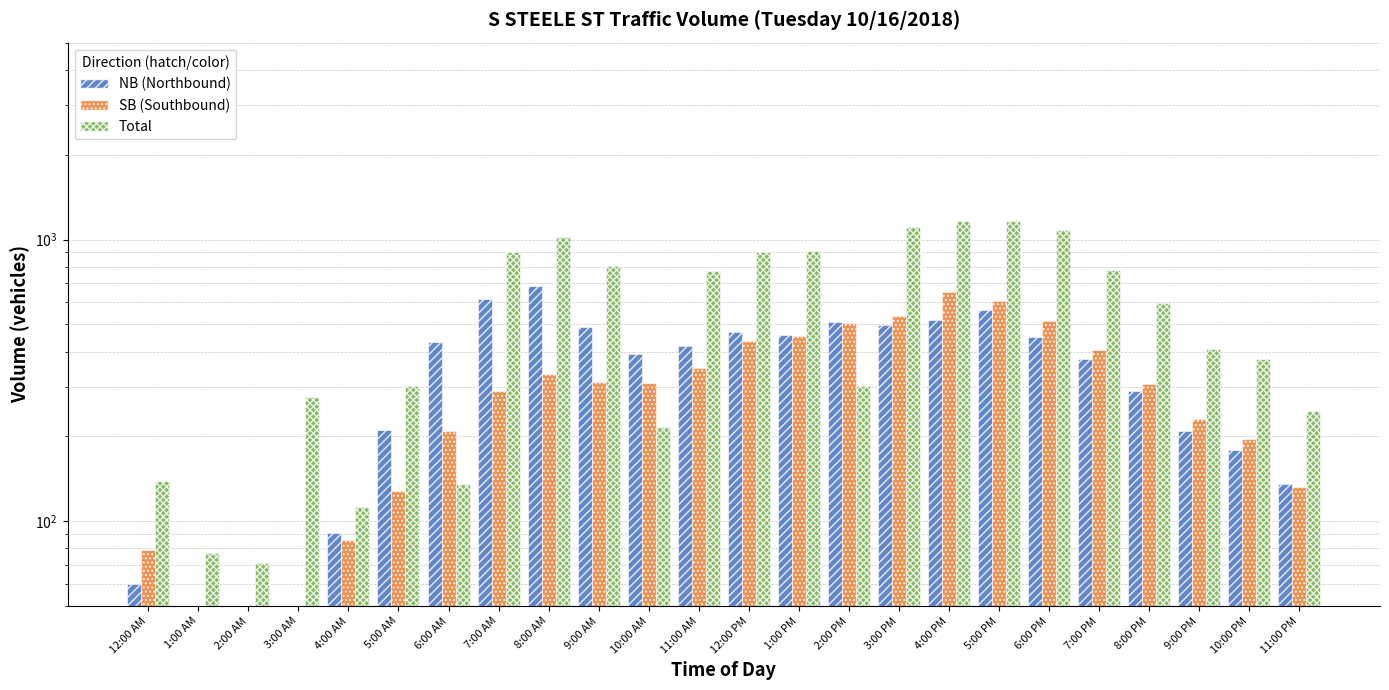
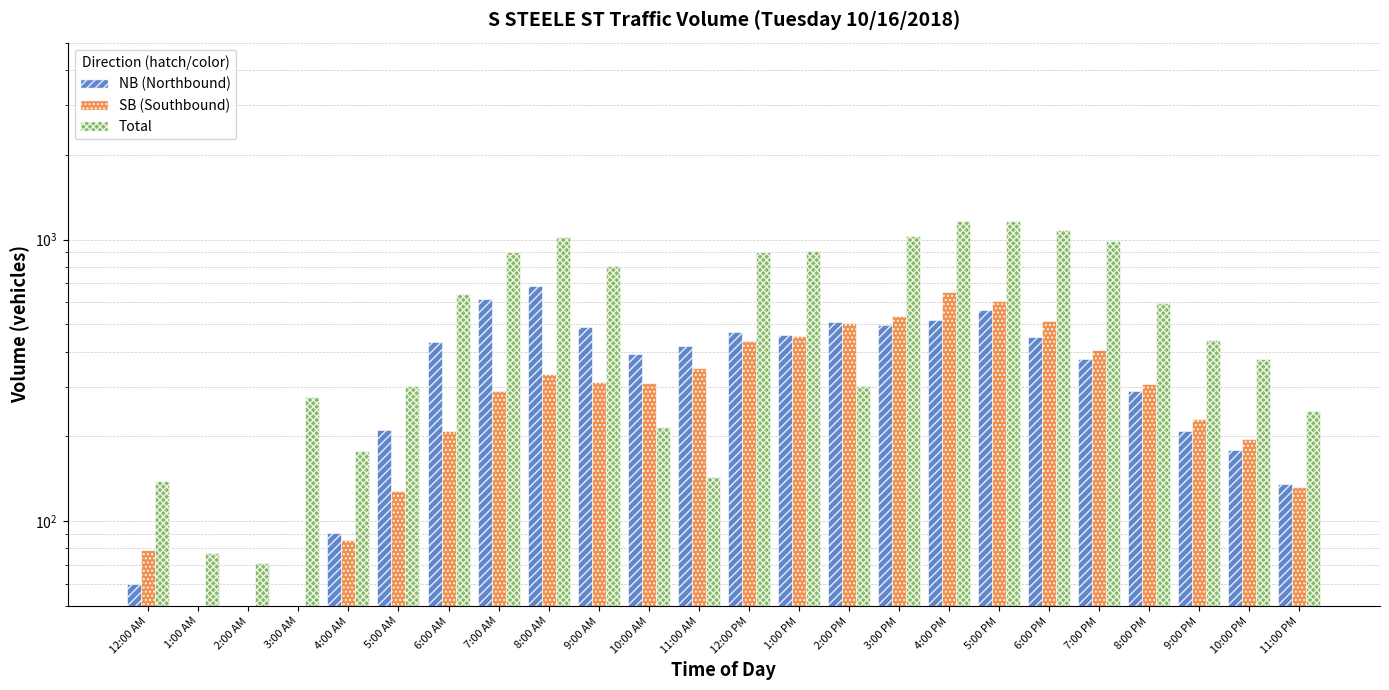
Total, 4:00 AM: 112 -> 180
Total, 6:00 AM: 140 -> 640
Total, 11:00 AM: 770 -> 140
Total, 3:00 PM: 1100 -> 1030
Total, 7:00 PM: 780 -> 990
Total, 9:00 PM: 410 -> 440
